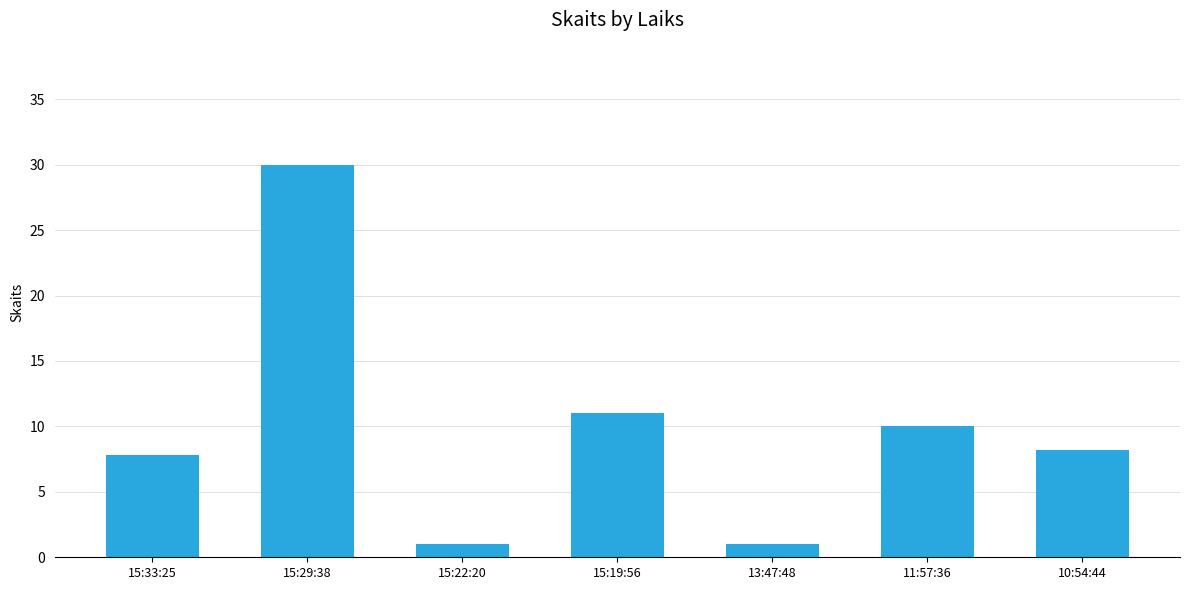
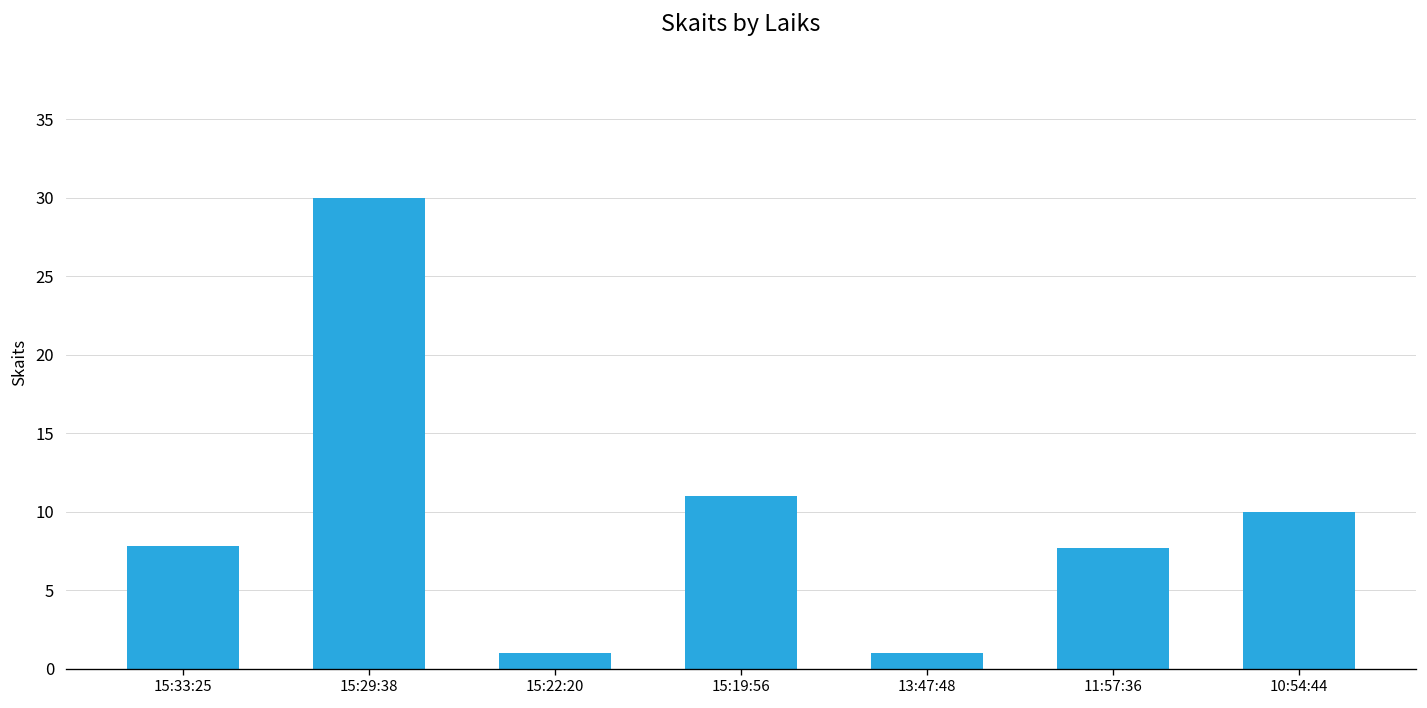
11:57:36: 10.0 -> 7.7
10:54:44: 8.2 -> 10.0
